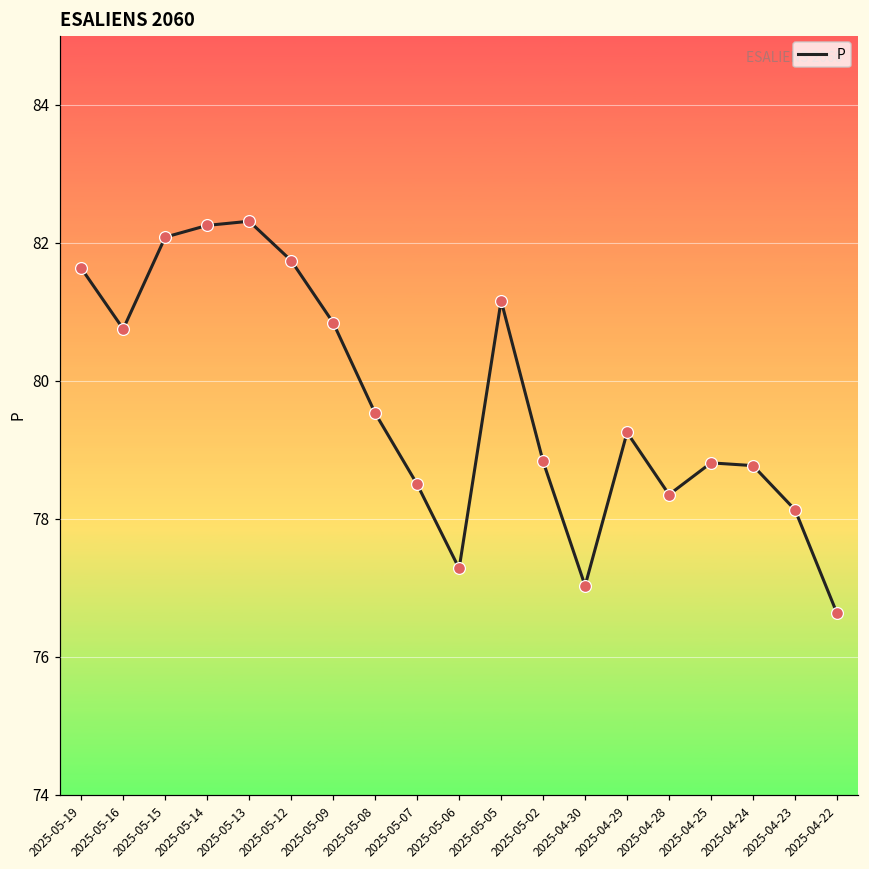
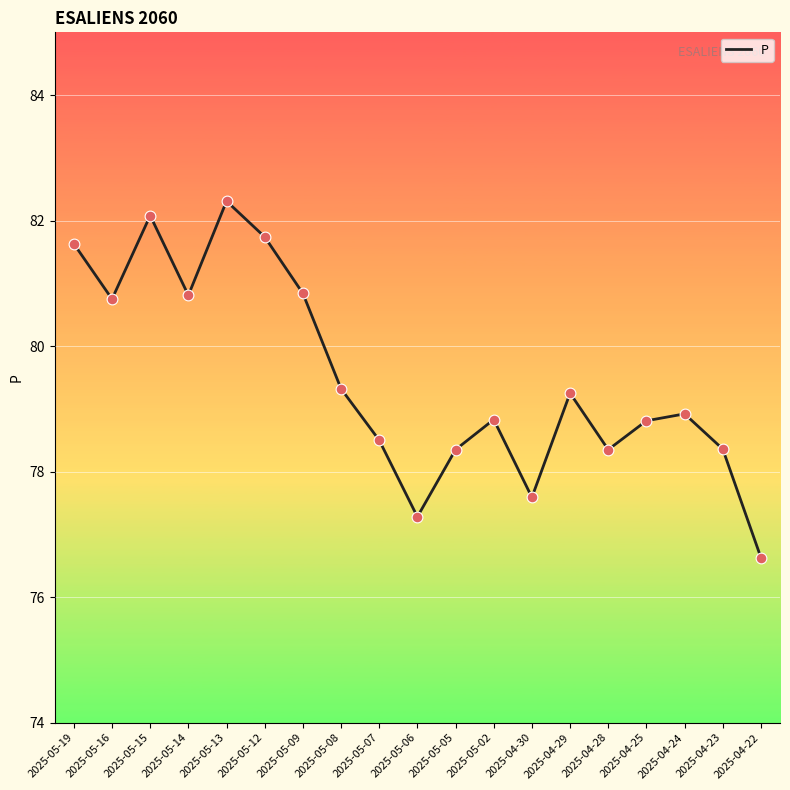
2025-05-14: 82.3 -> 80.8
2025-05-08: 79.5 -> 79.3
2025-05-05: 81.2 -> 78.4
2025-04-30: 77.0 -> 77.6
2025-04-24: 78.8 -> 78.9
2025-04-23: 78.1 -> 78.4
